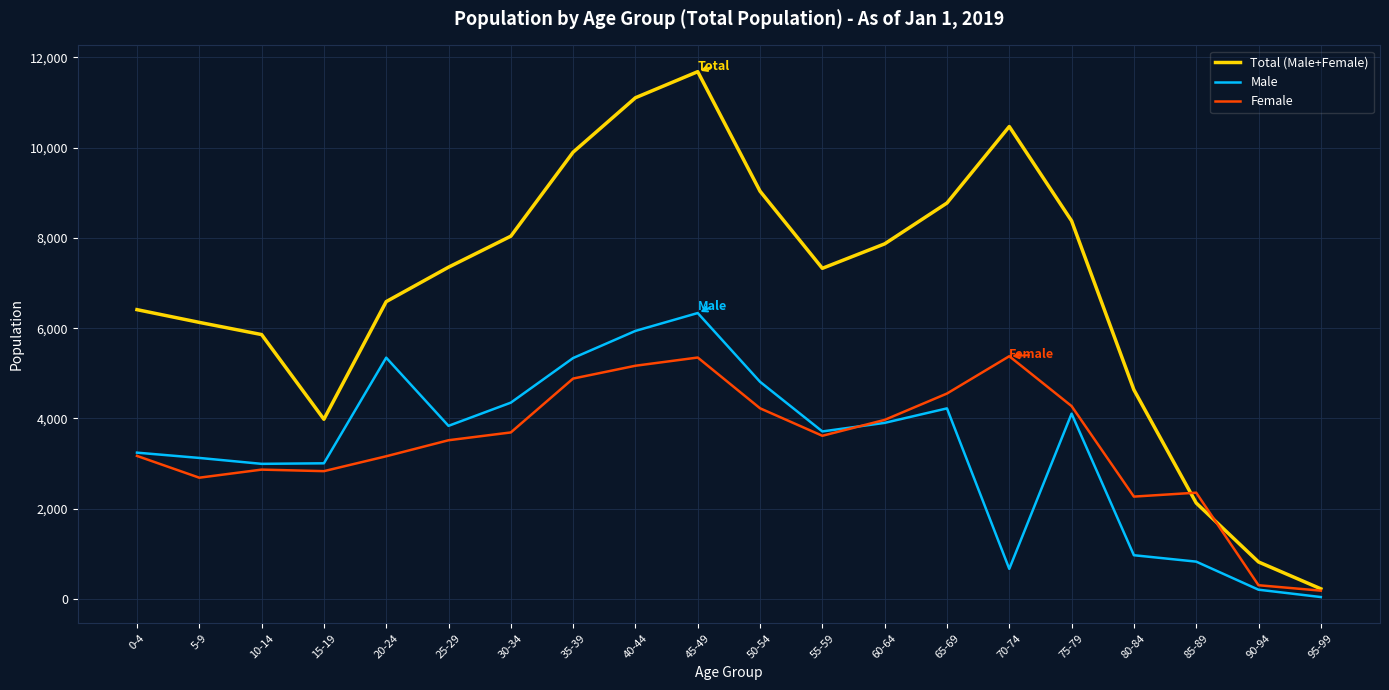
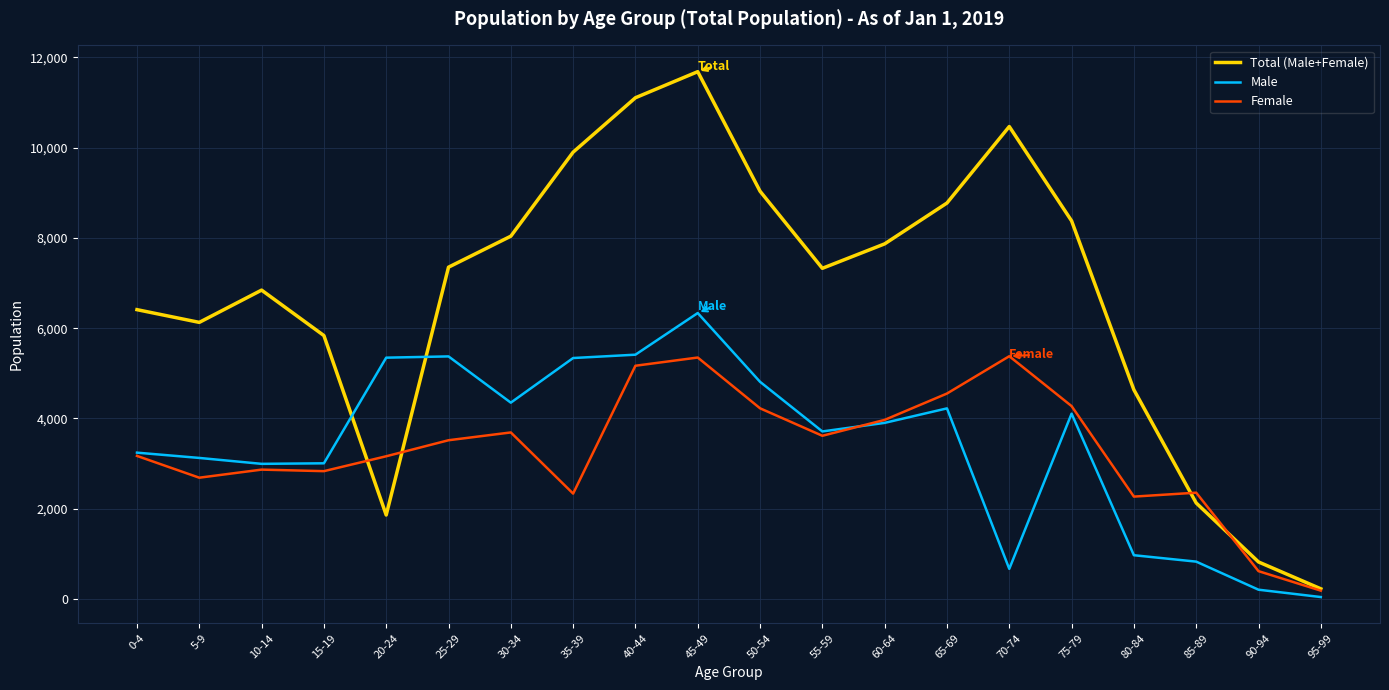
Total (Male+Female), 10-14: 5,900 -> 6,800
Total (Male+Female), 15-19: 4,000 -> 5,800
Total (Male+Female), 20-24: 6,600 -> 1,900
Male, 25-29: 3,800 -> 5,400
Female, 35-39: 4,900 -> 2,300
Male, 40-44: 5,900 -> 5,400
Female, 90-94: 300 -> 600
